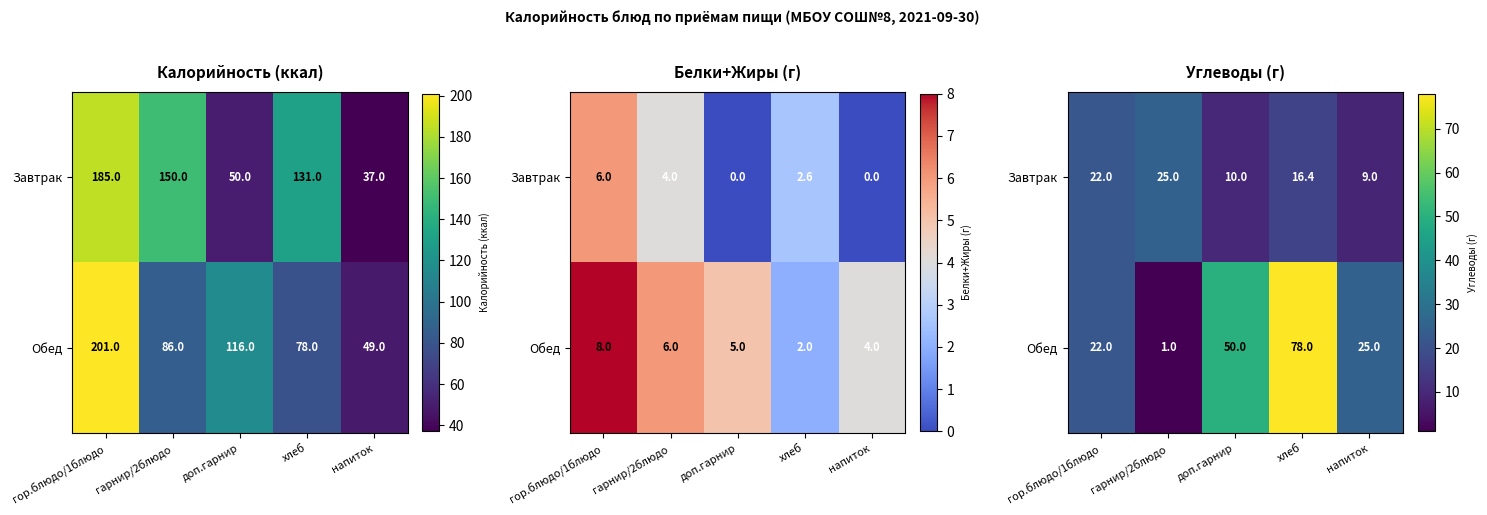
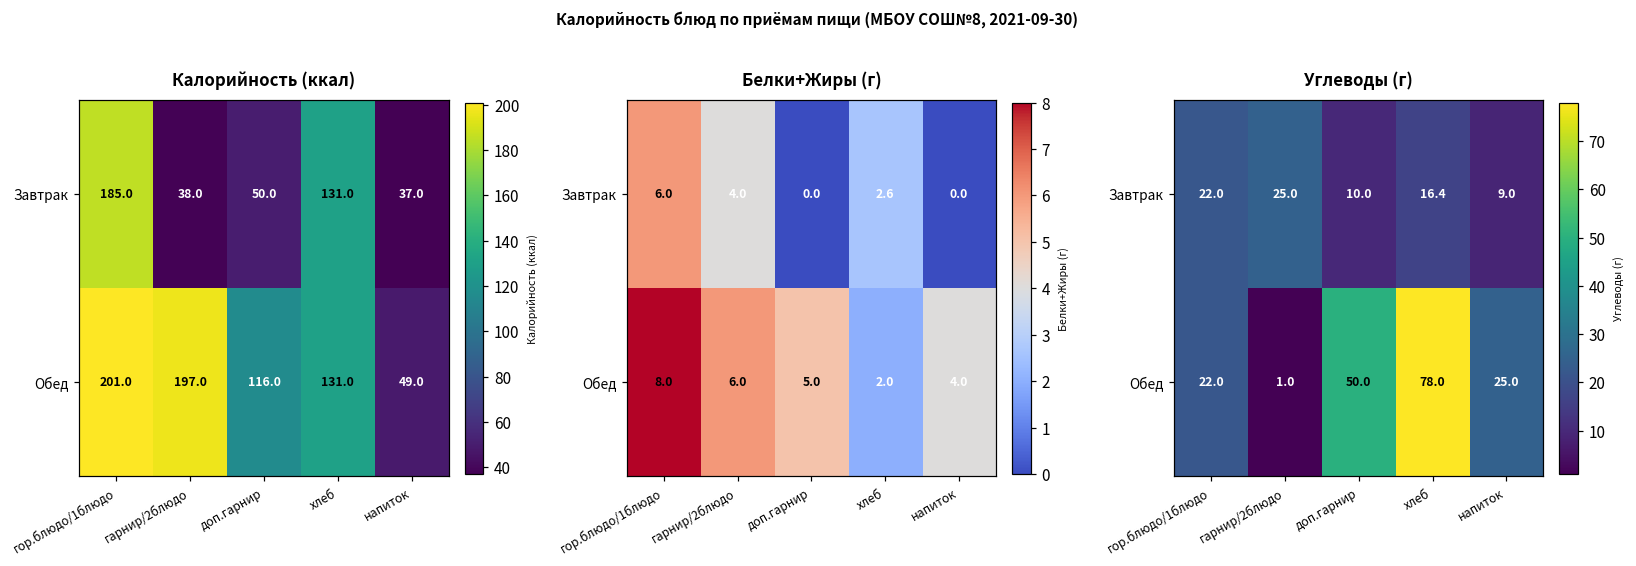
Калорийность (ккал), Завтрак, гарнир/2блюдо: 150.0 -> 38.0
Калорийность (ккал), Обед, гарнир/2блюдо: 86.0 -> 197.0
Калорийность (ккал), Обед, хлеб: 78.0 -> 131.0
